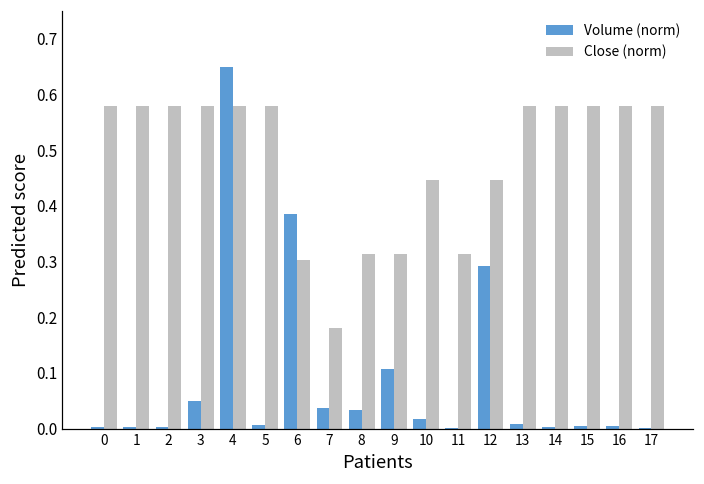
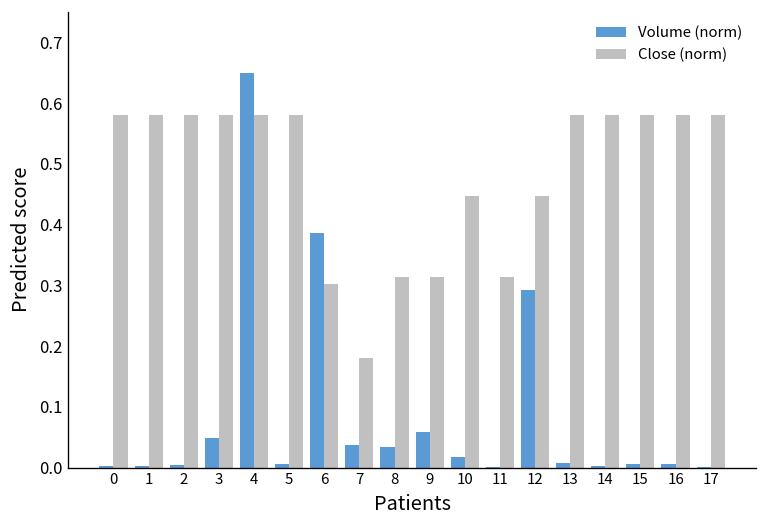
Volume (norm), 9: 0.11 -> 0.06
